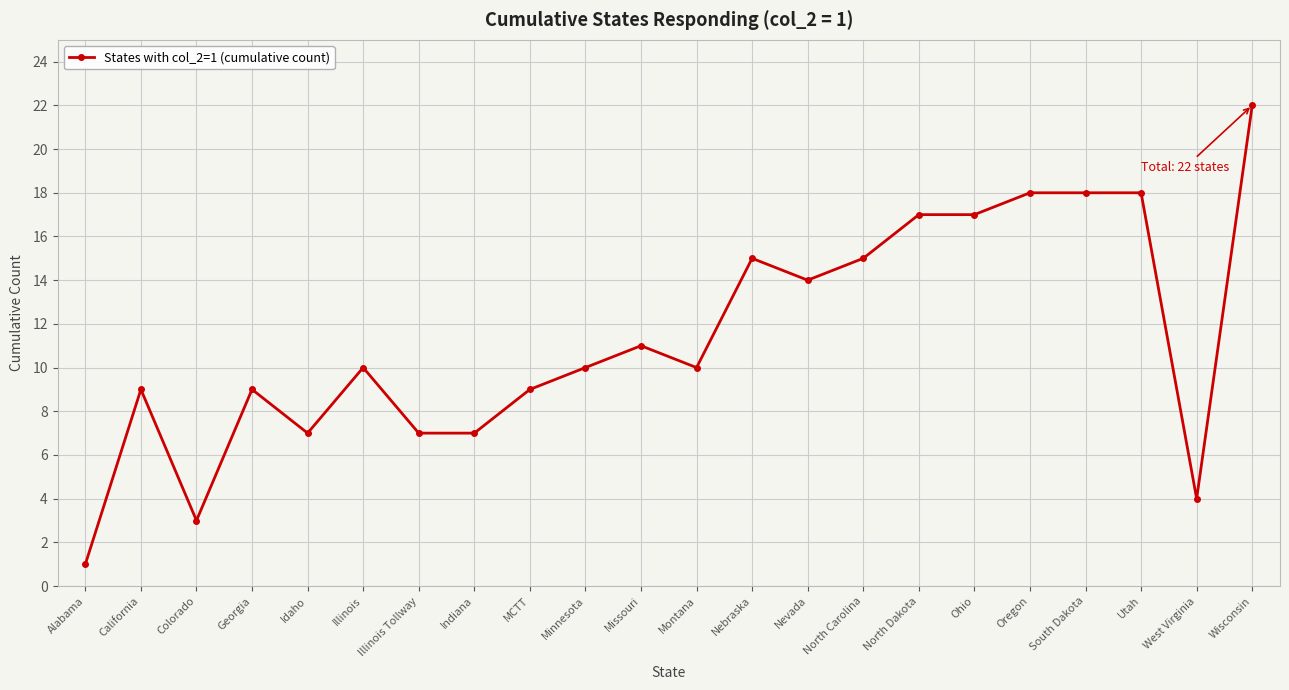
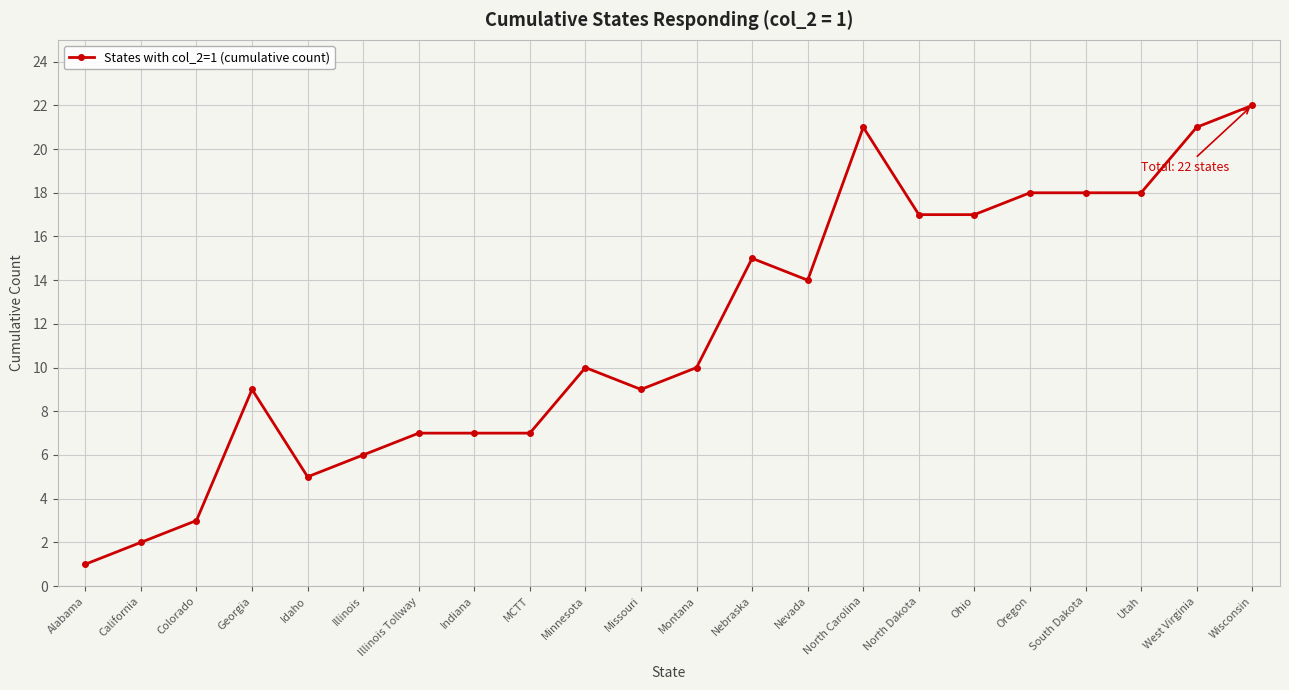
California: 9 -> 2
Idaho: 7 -> 5
Illinois: 10 -> 6
MCTT: 9 -> 7
Missouri: 11 -> 9
North Carolina: 15 -> 21
West Virginia: 4 -> 21
